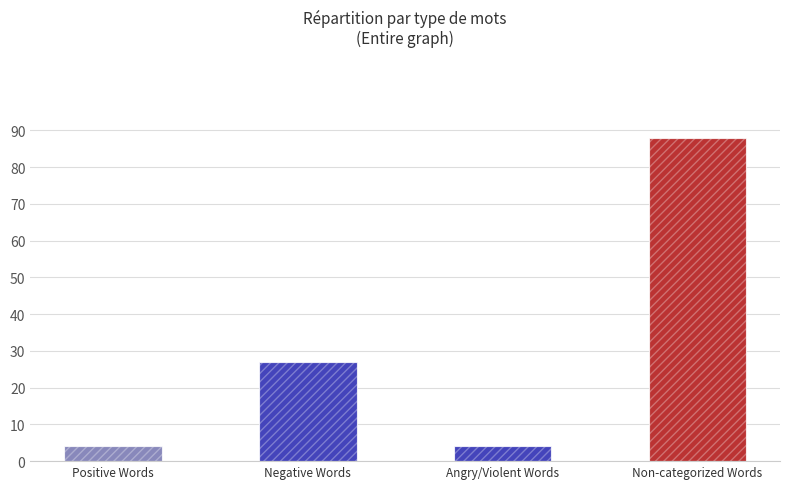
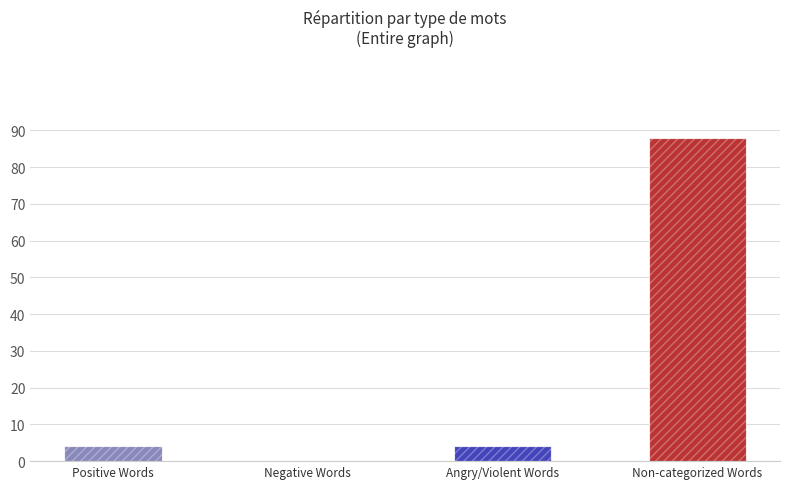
Negative Words: 27 -> 0
